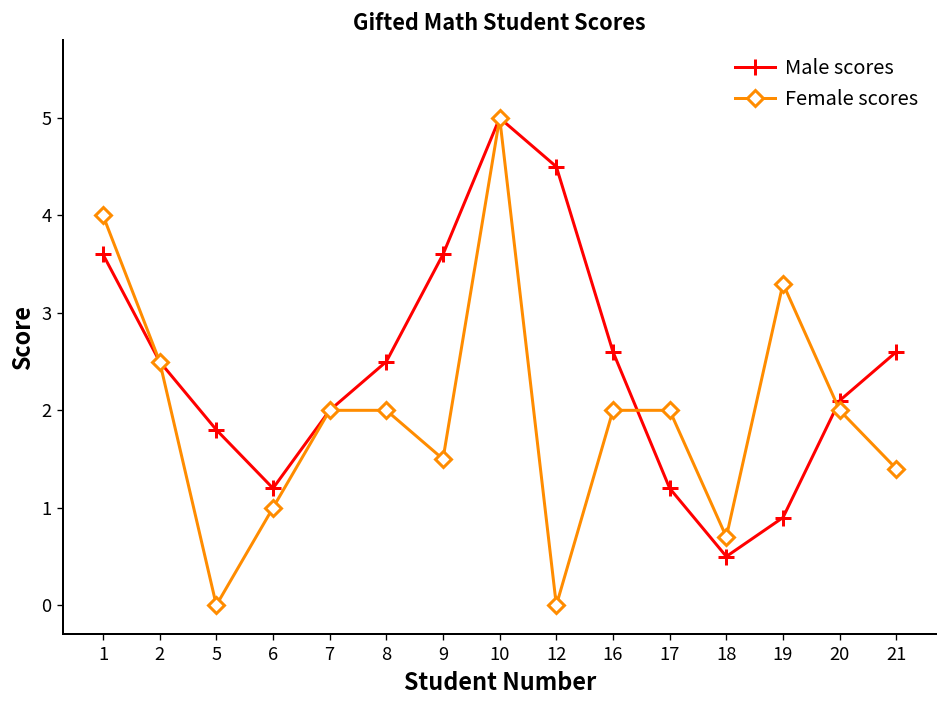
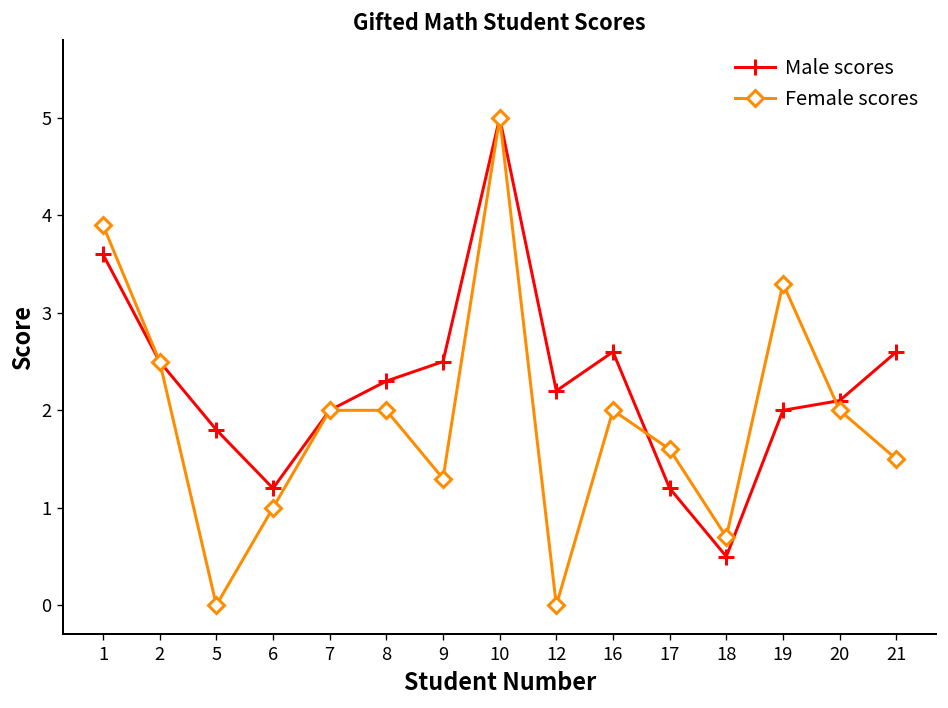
Female scores, 1: 4.0 -> 3.9
Male scores, 8: 2.5 -> 2.3
Male scores, 9: 3.6 -> 2.5
Female scores, 9: 1.5 -> 1.3
Male scores, 12: 4.5 -> 2.2
Female scores, 17: 2.0 -> 1.6
Male scores, 19: 0.9 -> 2.0
Female scores, 21: 1.4 -> 1.5
